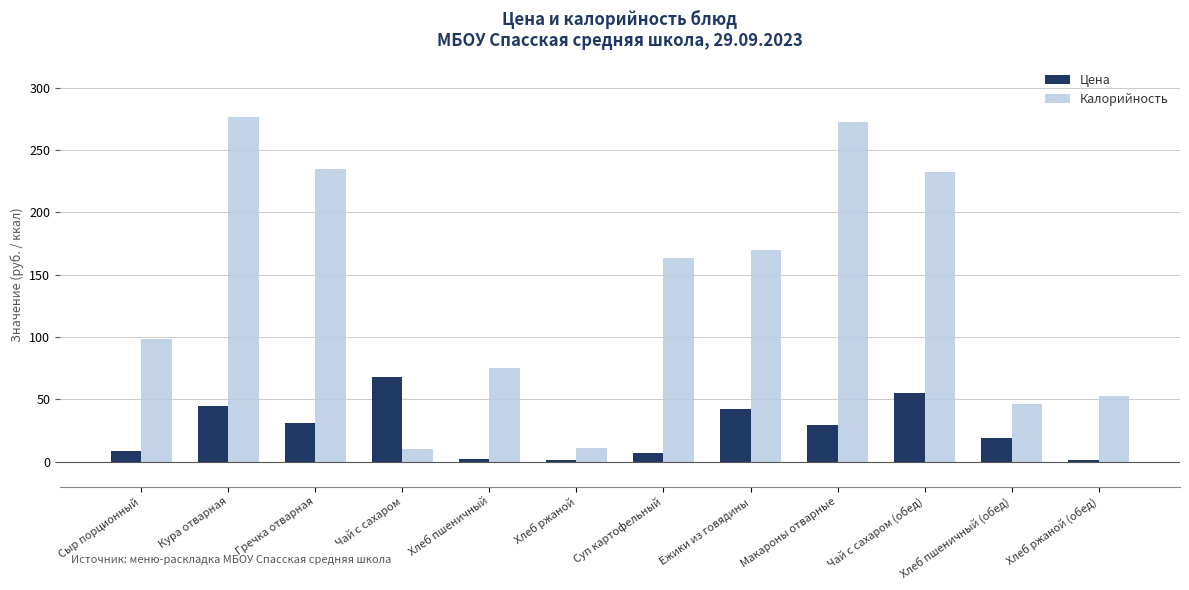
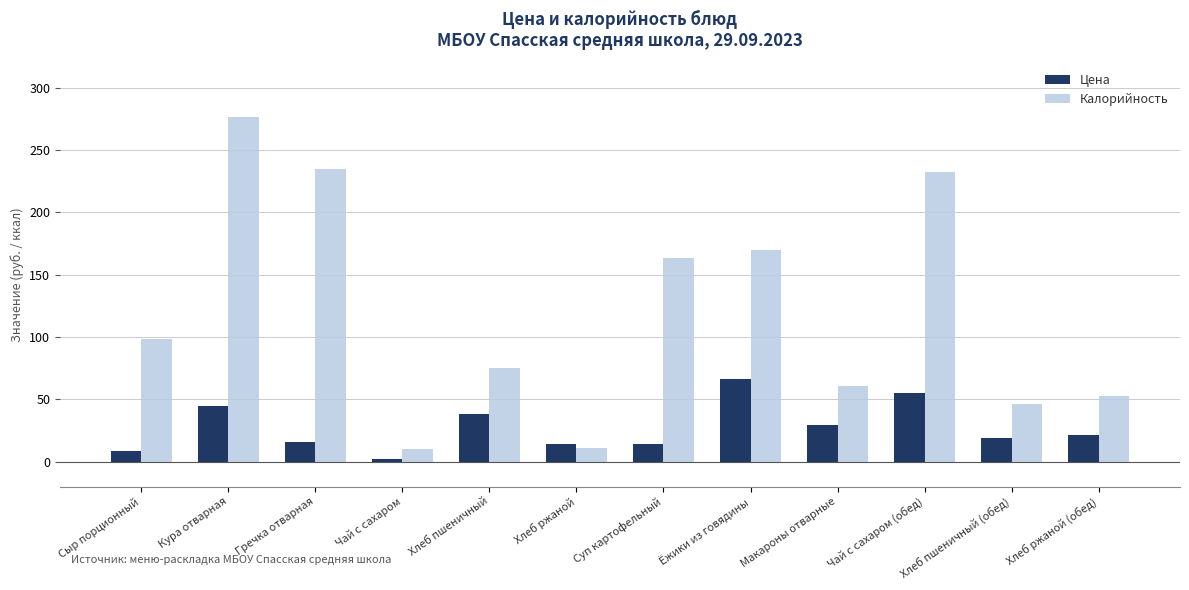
Цена, Гречка отварная: 31 -> 16
Цена, Чай с сахаром: 68 -> 2
Цена, Хлеб пшеничный: 2 -> 39
Цена, Хлеб ржаной: 1 -> 14
Цена, Суп картофельный: 7 -> 14
Цена, Ёжики из говядины: 42 -> 67
Калорийность, Макароны отварные: 272 -> 61
Цена, Хлеб ржаной (обед): 1 -> 21
